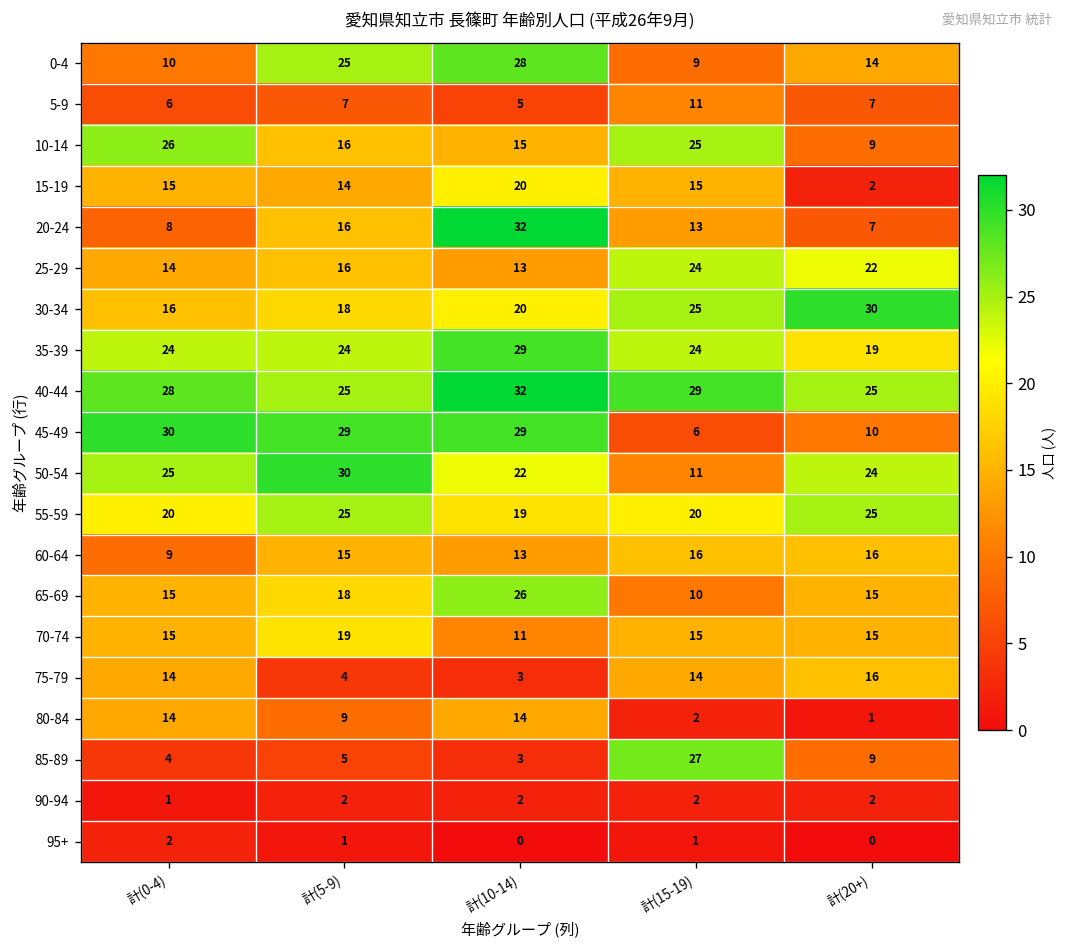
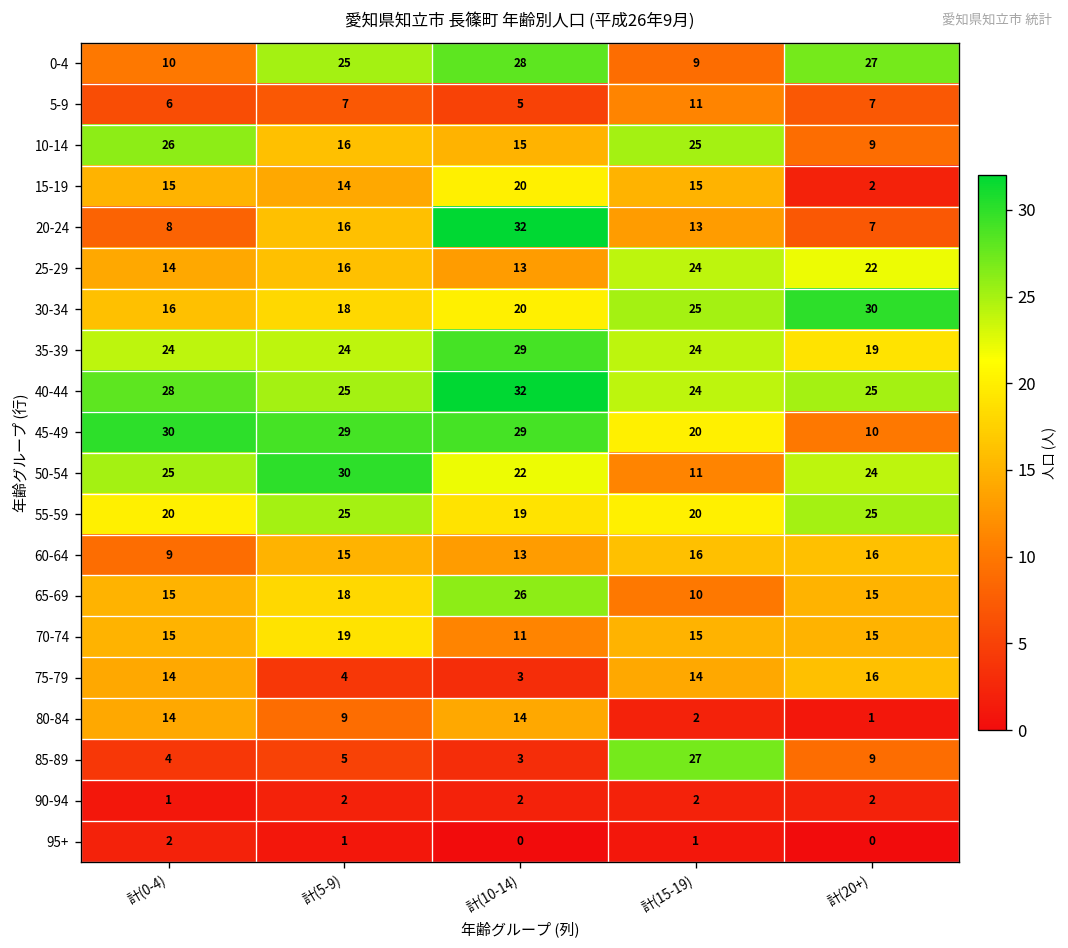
0-4, 計(20+): 14 -> 27
40-44, 計(15-19): 29 -> 24
45-49, 計(15-19): 6 -> 20
